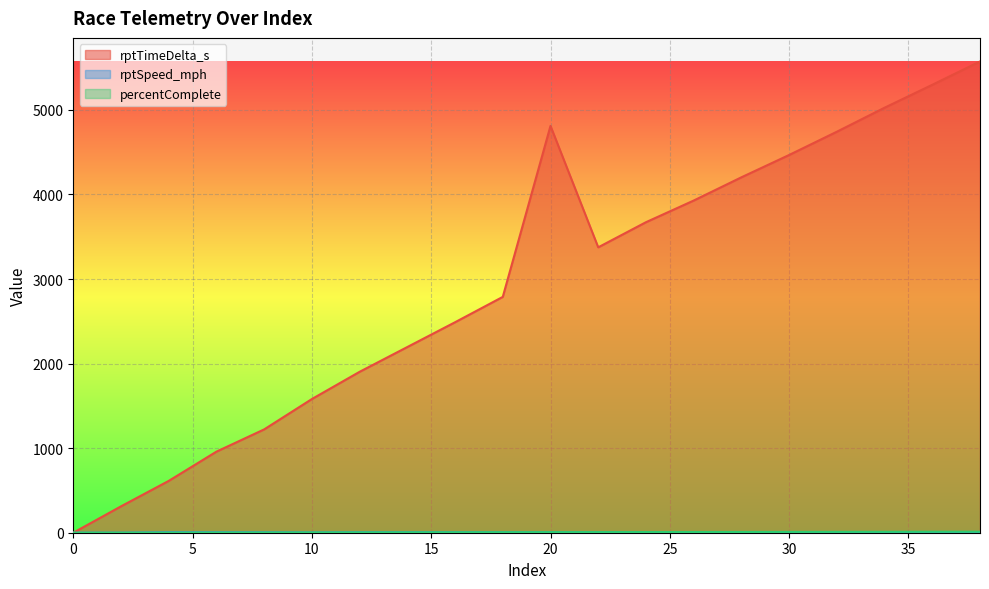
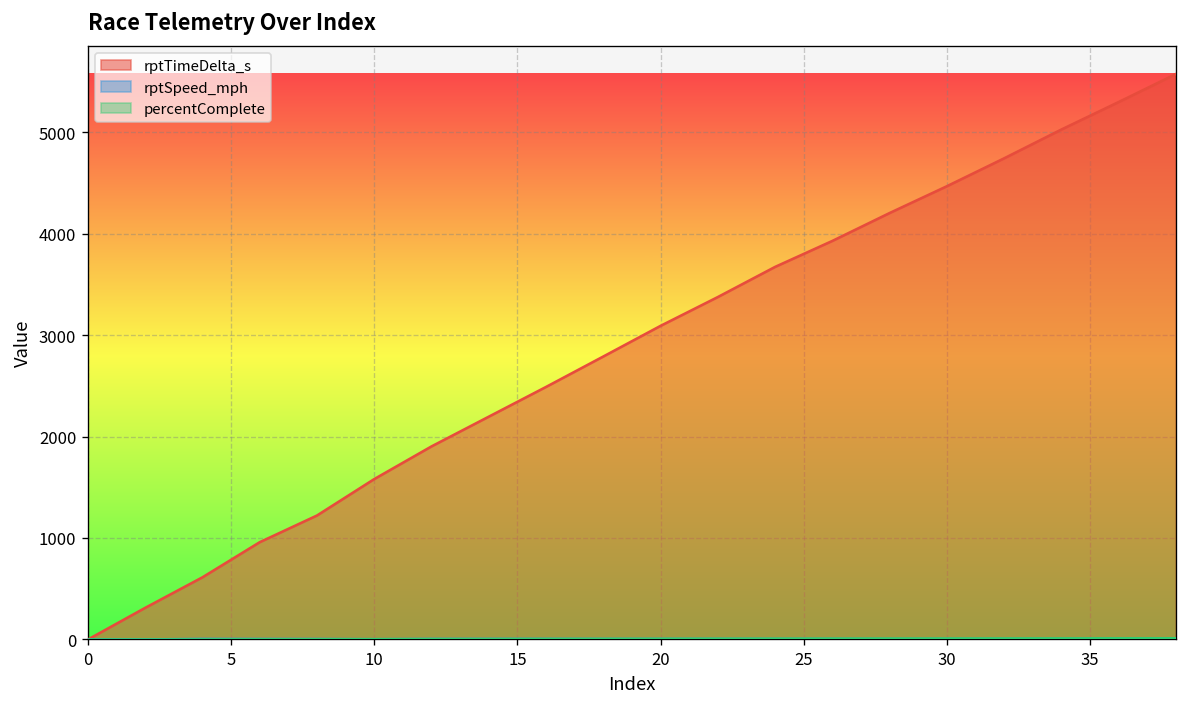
rptTimeDelta_s, 20: 4800 -> 3100
